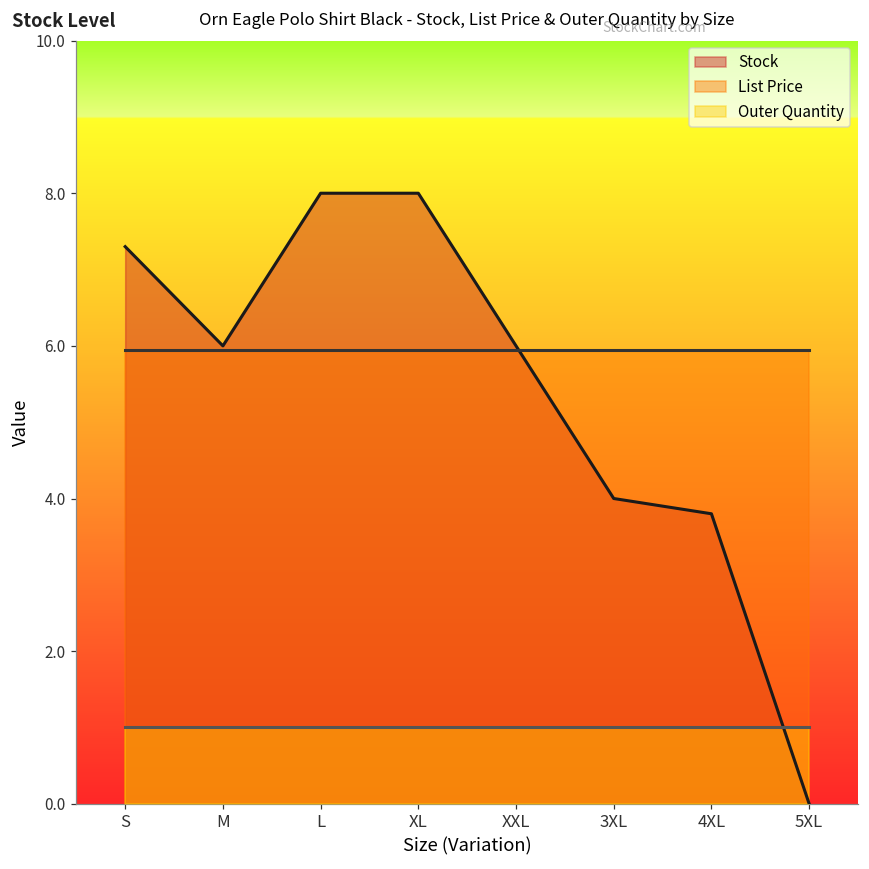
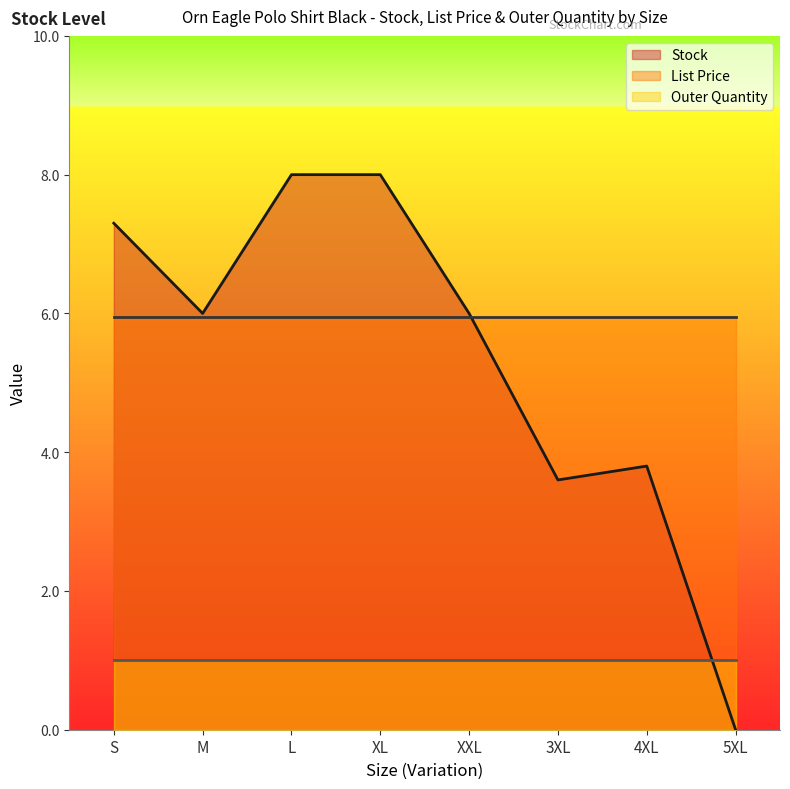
Stock, 3XL: 4.0 -> 3.6
